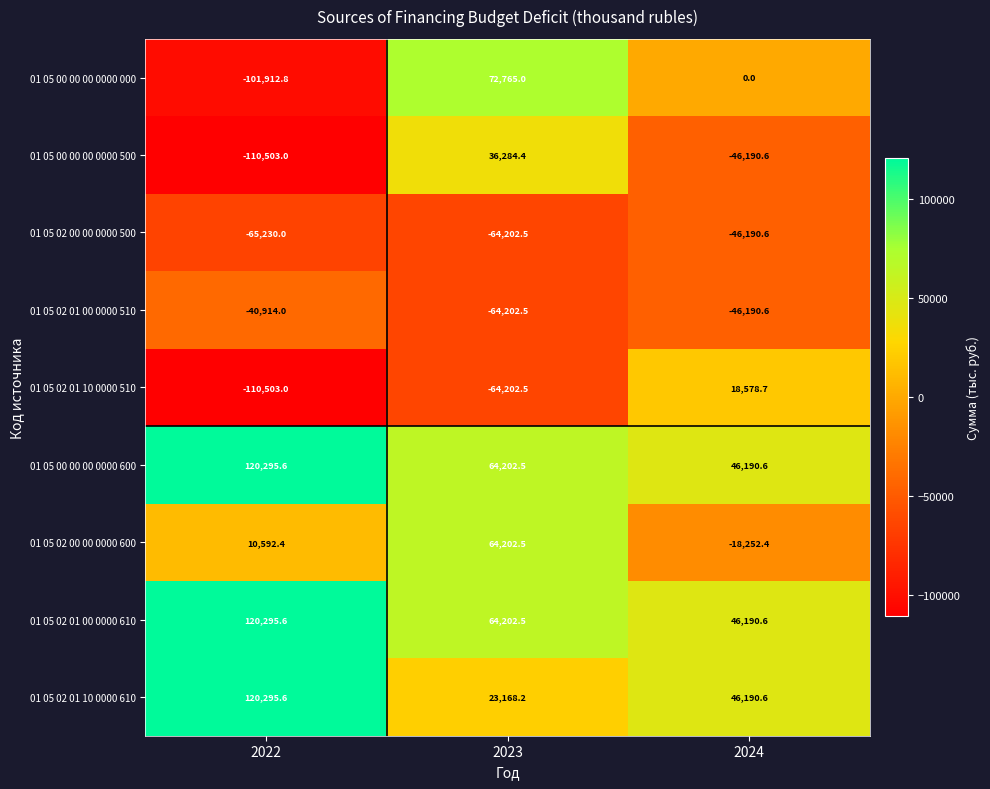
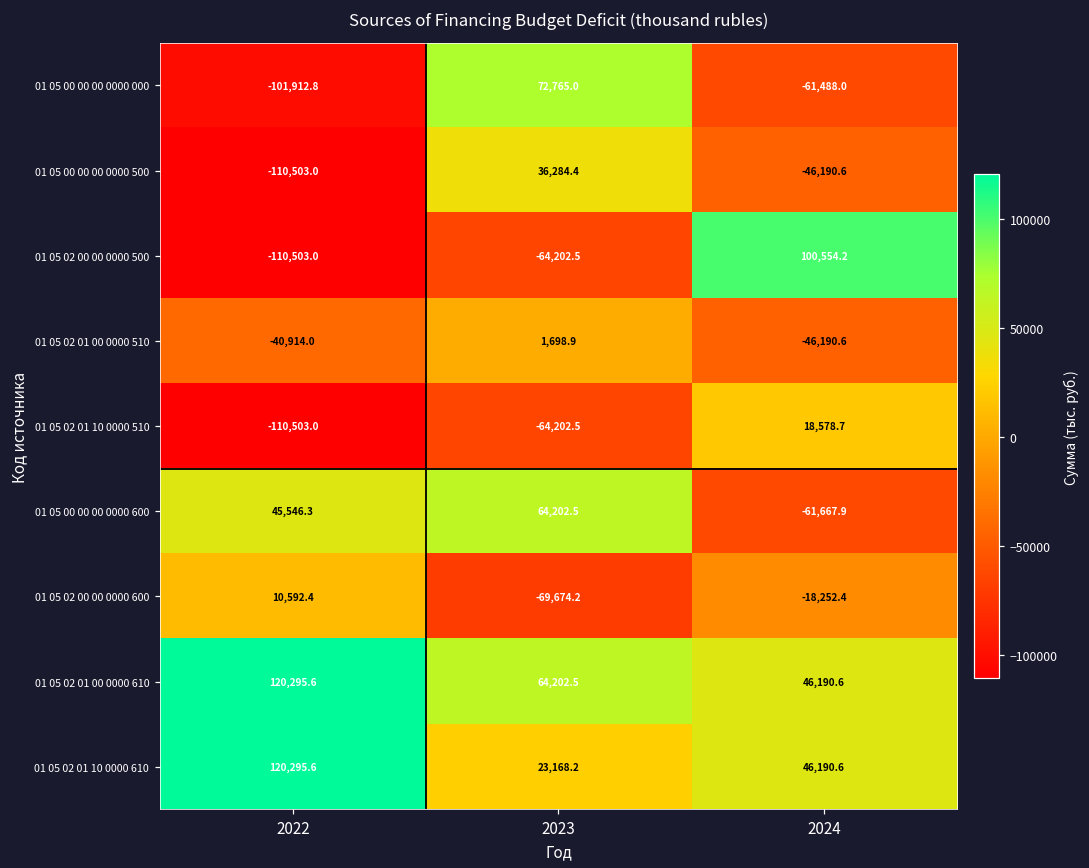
01 05 00 00 00 0000 000, 2024: 0.0 -> -61,488.0
01 05 02 00 00 0000 500, 2022: -65,230.0 -> -110,503.0
01 05 02 00 00 0000 500, 2024: -46,190.6 -> 100,554.2
01 05 02 01 00 0000 510, 2023: -64,202.5 -> 1,698.9
01 05 00 00 00 0000 600, 2022: 120,295.6 -> 45,546.3
01 05 00 00 00 0000 600, 2024: 46,190.6 -> -61,667.9
01 05 02 00 00 0000 600, 2023: 64,202.5 -> -69,674.2
